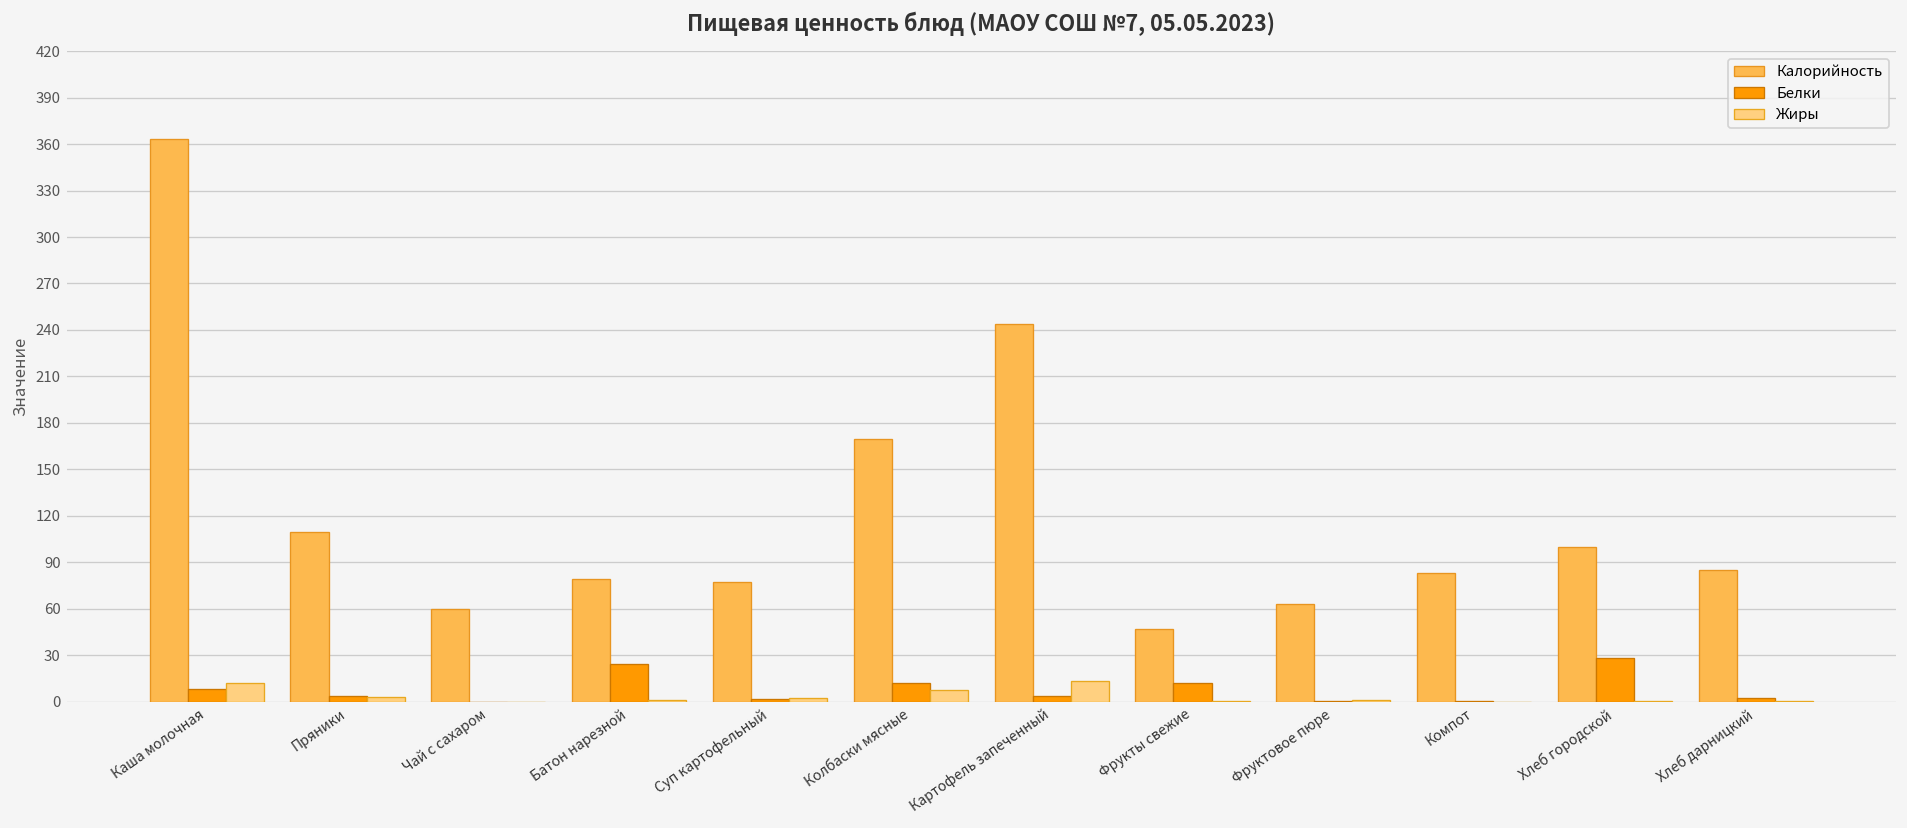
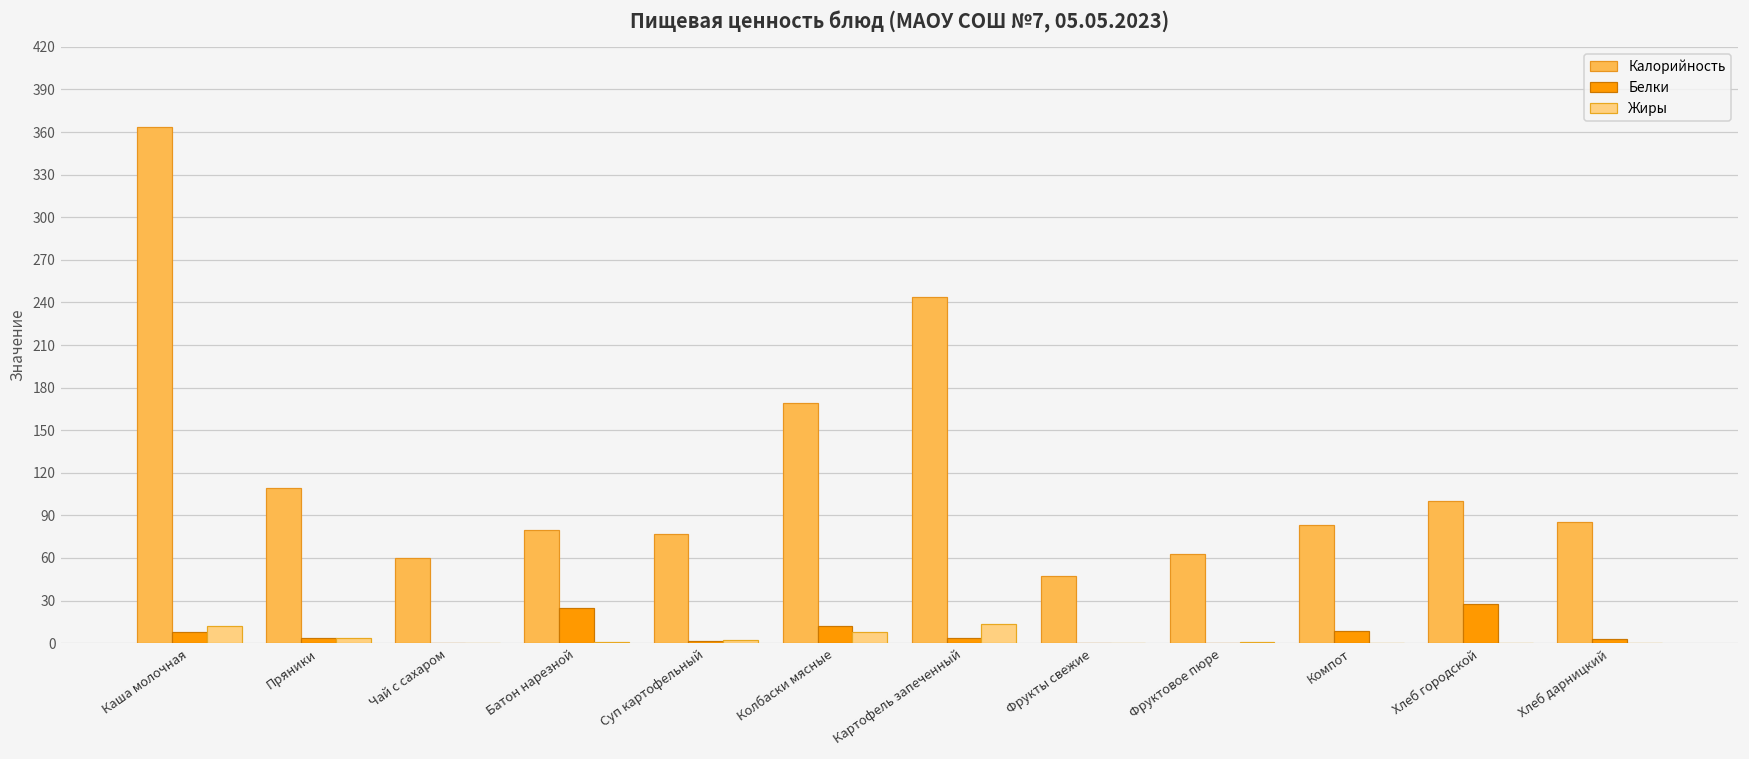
Белки, Фрукты свежие: 12 -> 0
Белки, Компот: 0 -> 9
